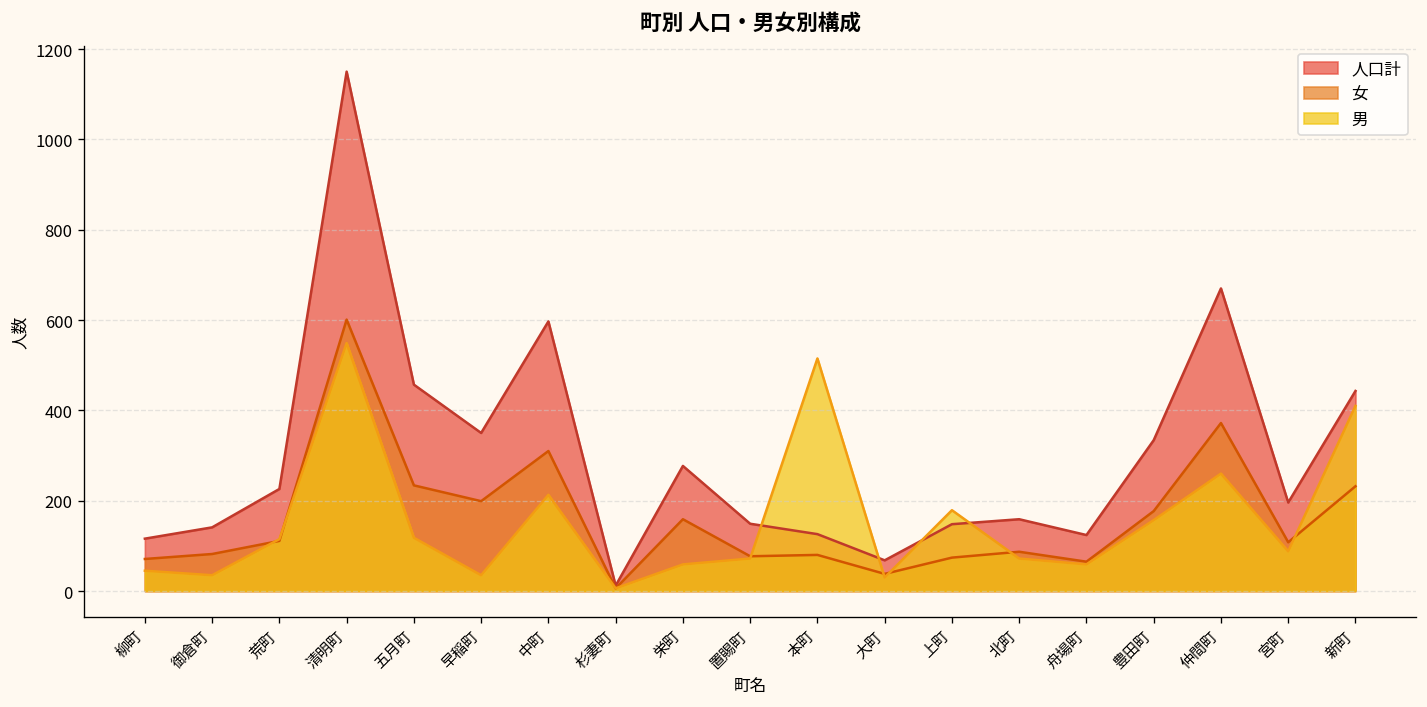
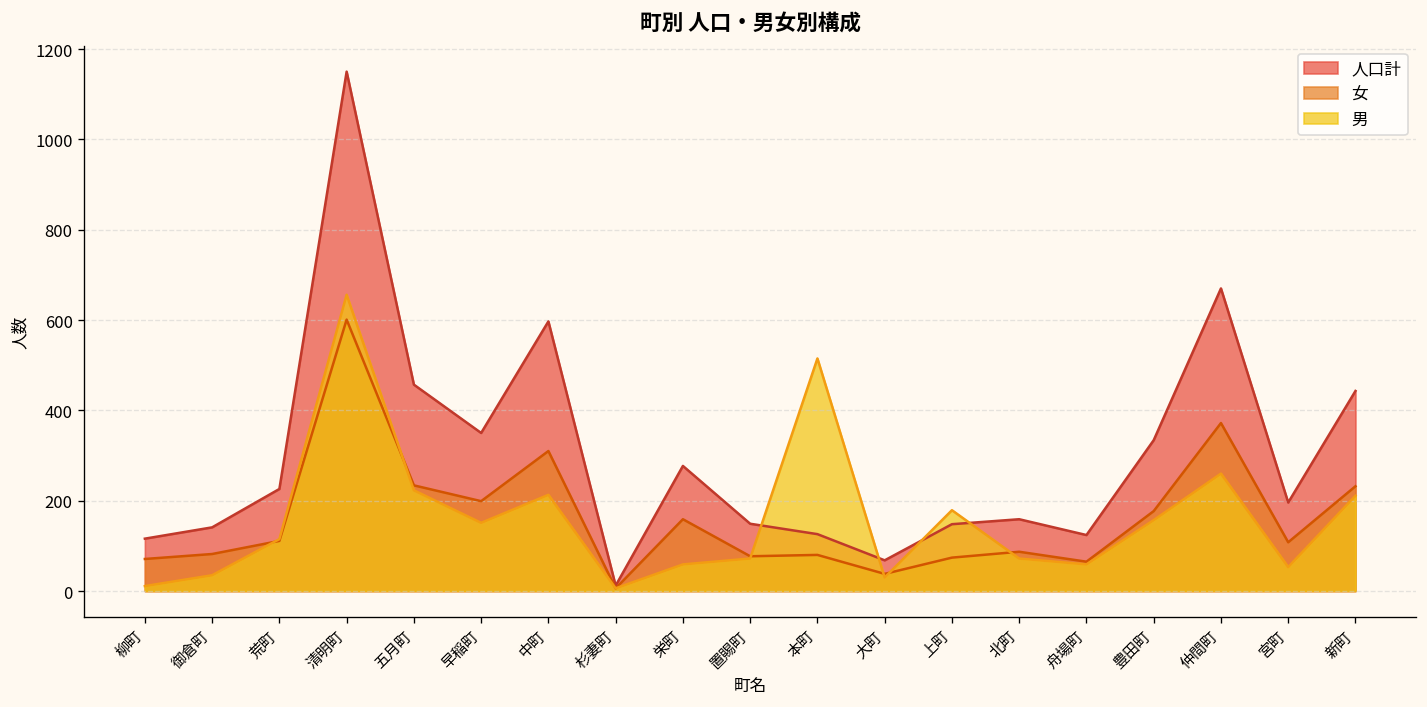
男, 柳町: 50 -> 10
男, 清明町: 550 -> 660
男, 五月町: 120 -> 220
男, 早稲町: 40 -> 150
男, 宮町: 90 -> 50
男, 新町: 410 -> 210
